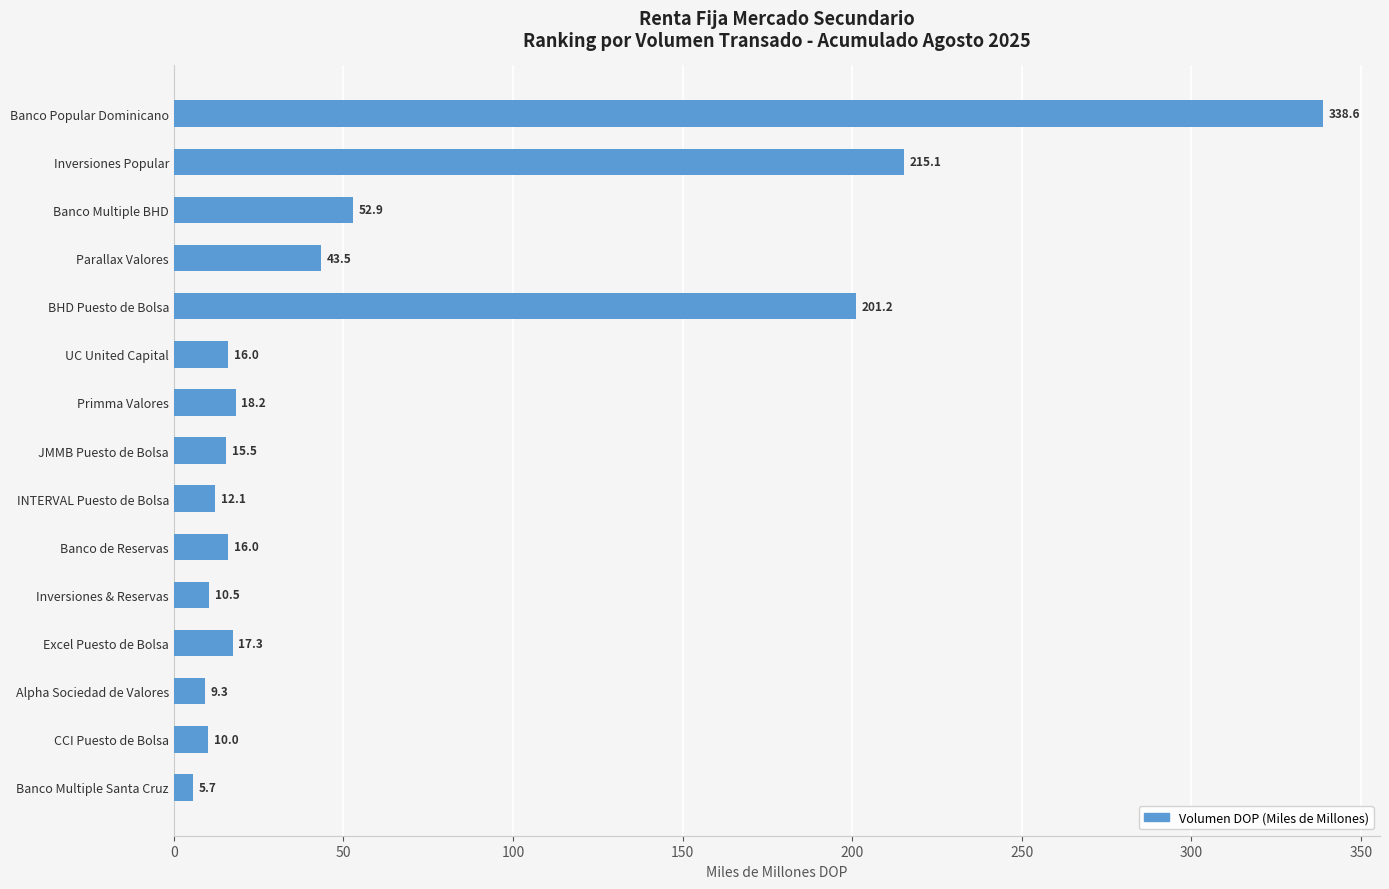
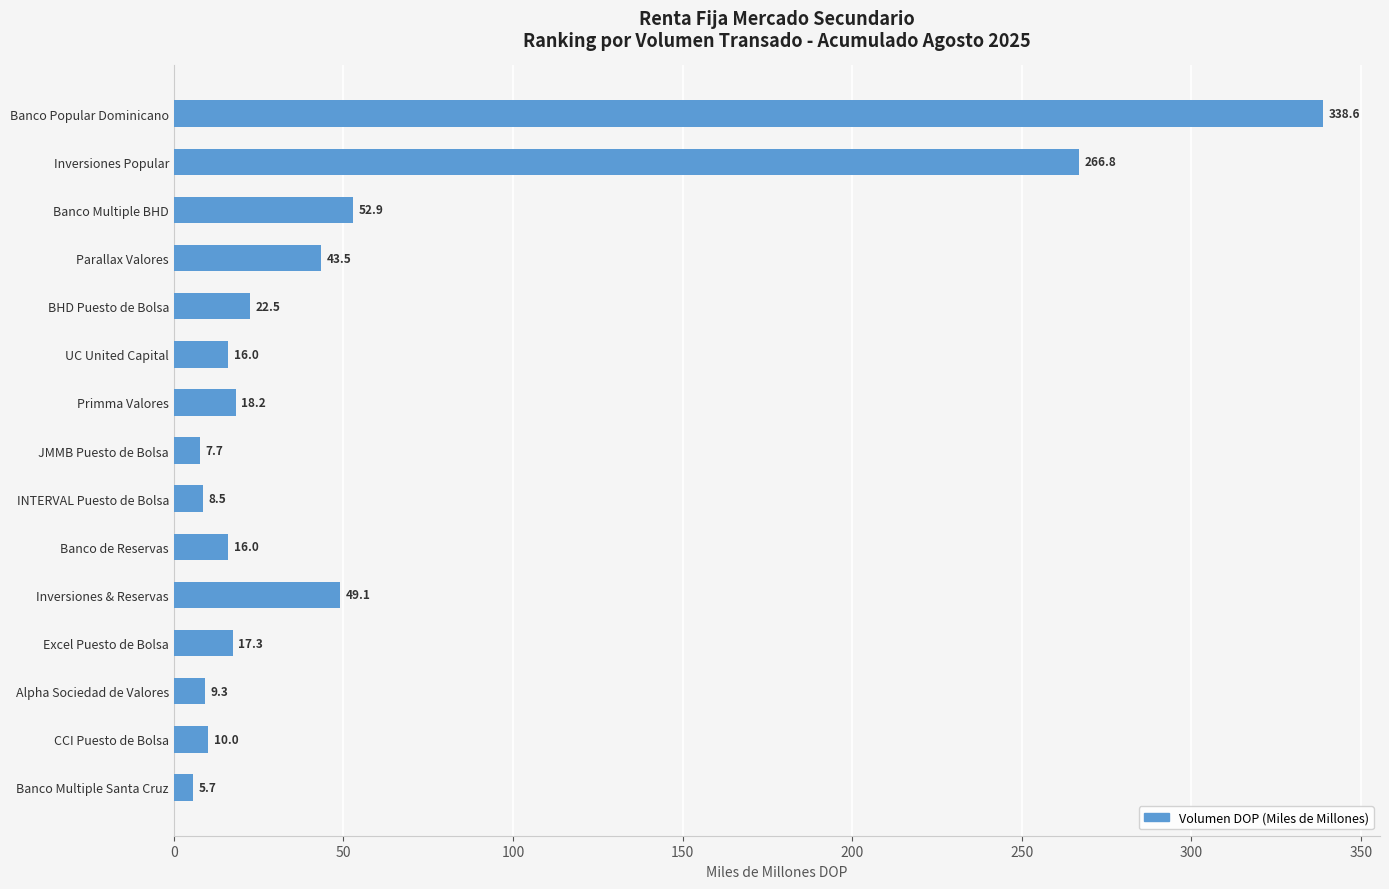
Inversiones Popular: 215.1 -> 266.8
BHD Puesto de Bolsa: 201.2 -> 22.5
JMMB Puesto de Bolsa: 15.5 -> 7.7
INTERVAL Puesto de Bolsa: 12.1 -> 8.5
Inversiones & Reservas: 10.5 -> 49.1
